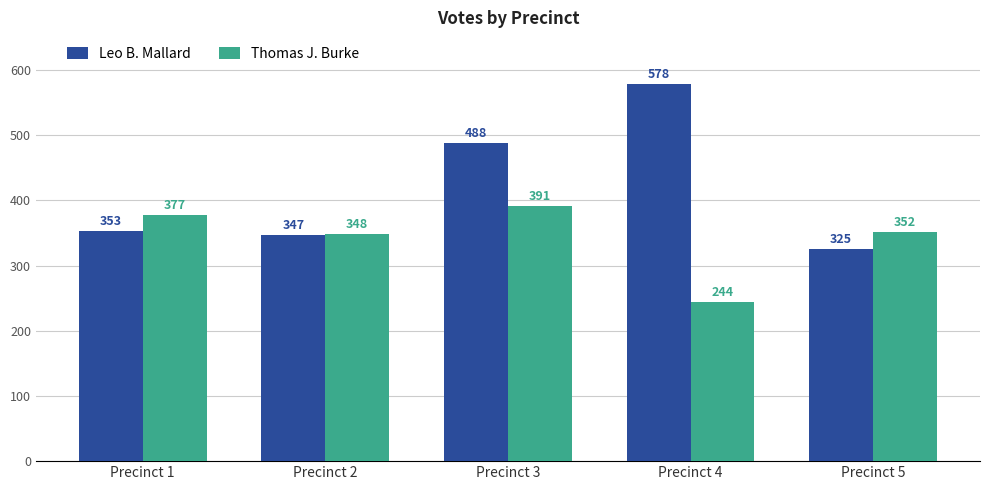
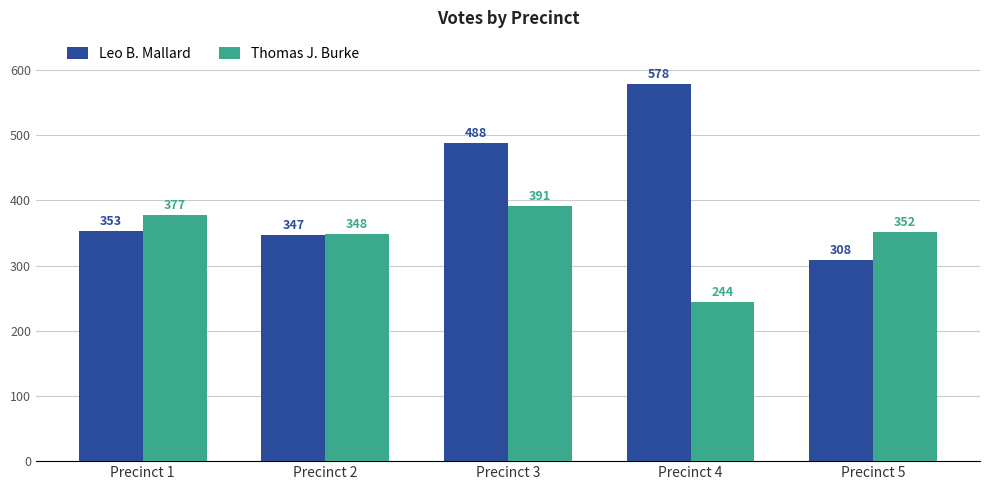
Leo B. Mallard, Precinct 5: 325 -> 308
